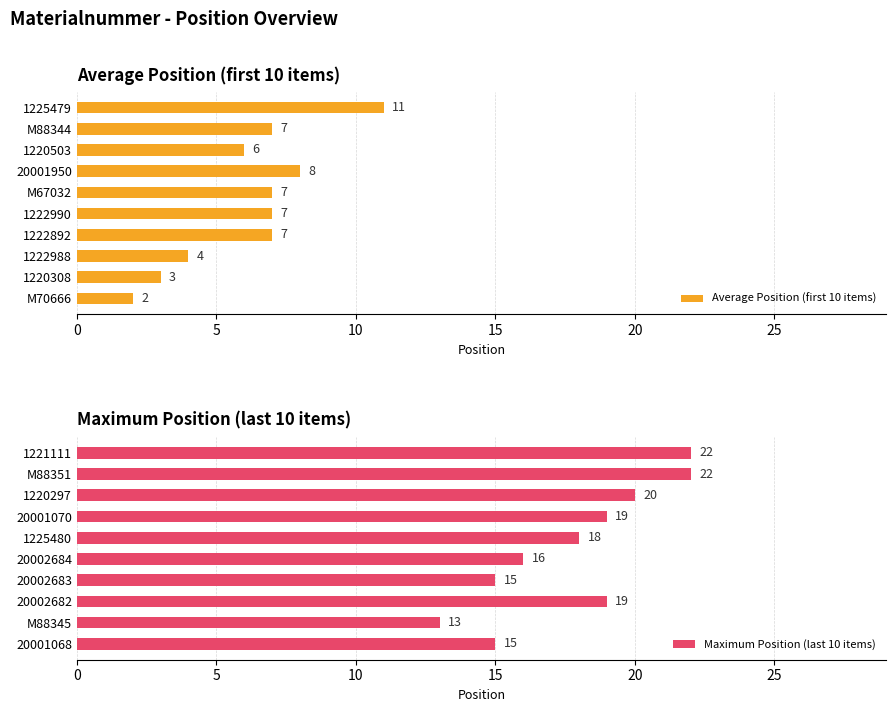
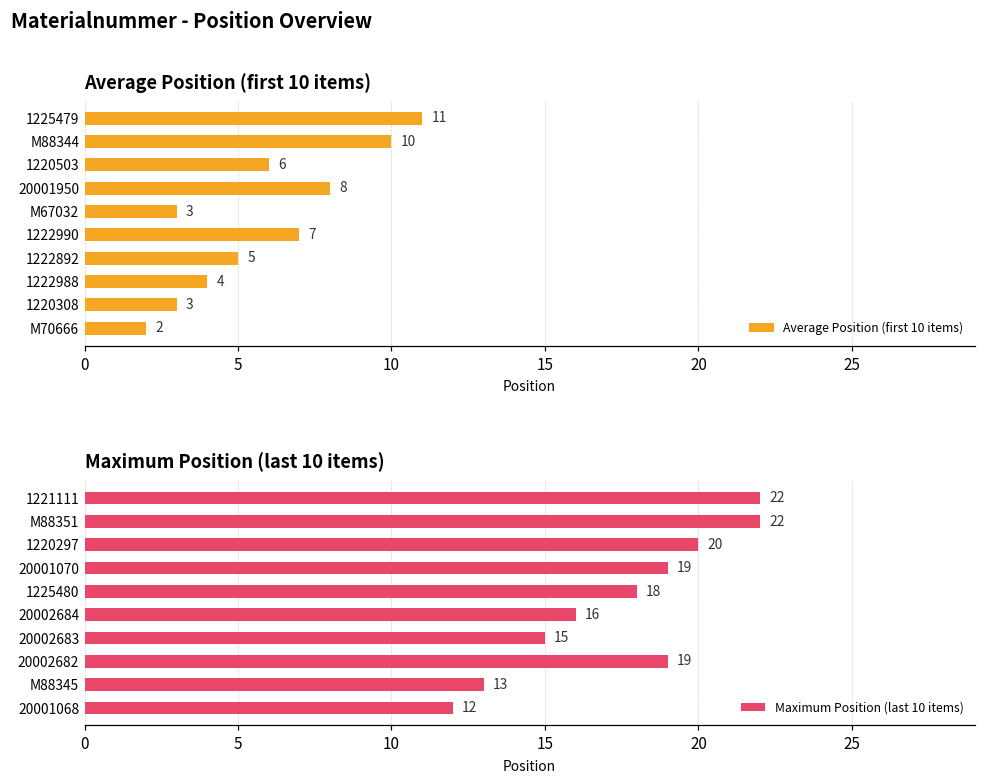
Average Position (first 10 items), M88344: 7 -> 10
Average Position (first 10 items), M67032: 7 -> 3
Average Position (first 10 items), 1222892: 7 -> 5
Maximum Position (last 10 items), 20001068: 15 -> 12
